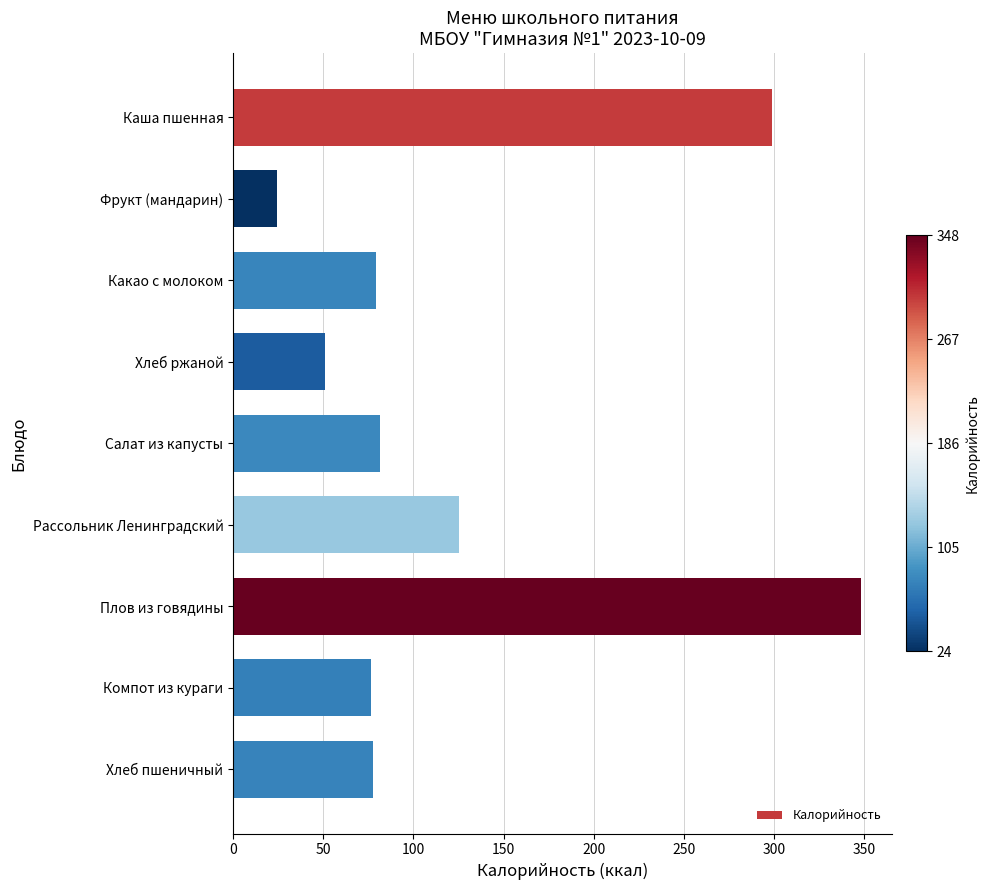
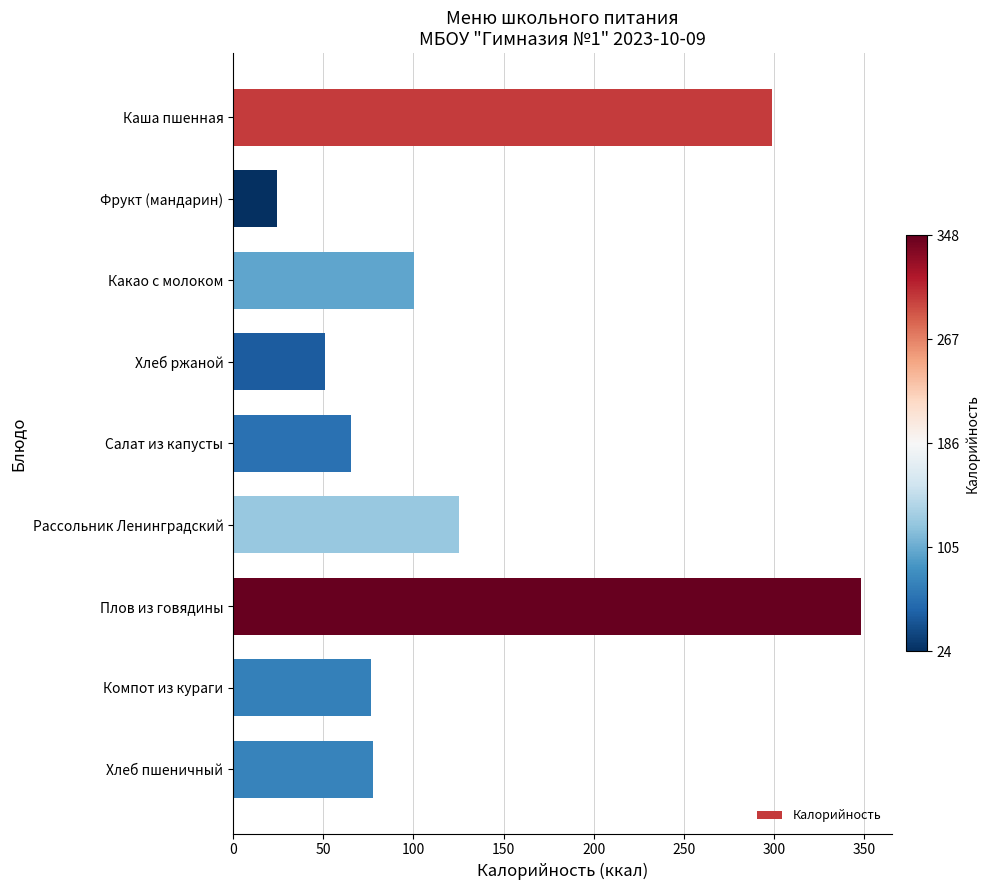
Какао с молоком: 80 -> 100
Салат из капусты: 82 -> 65
